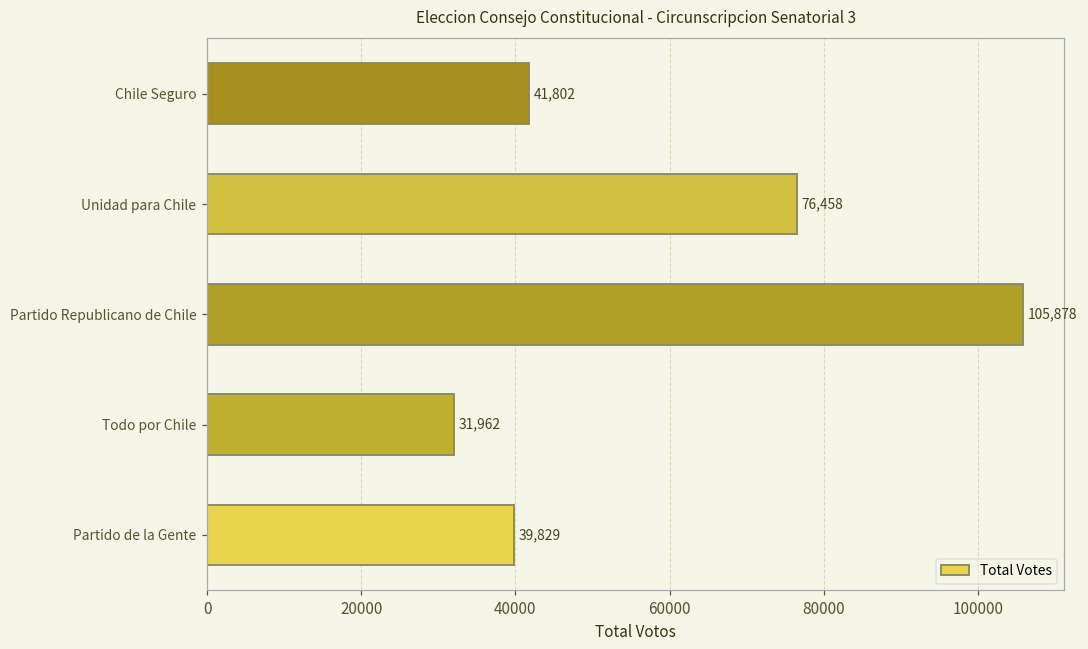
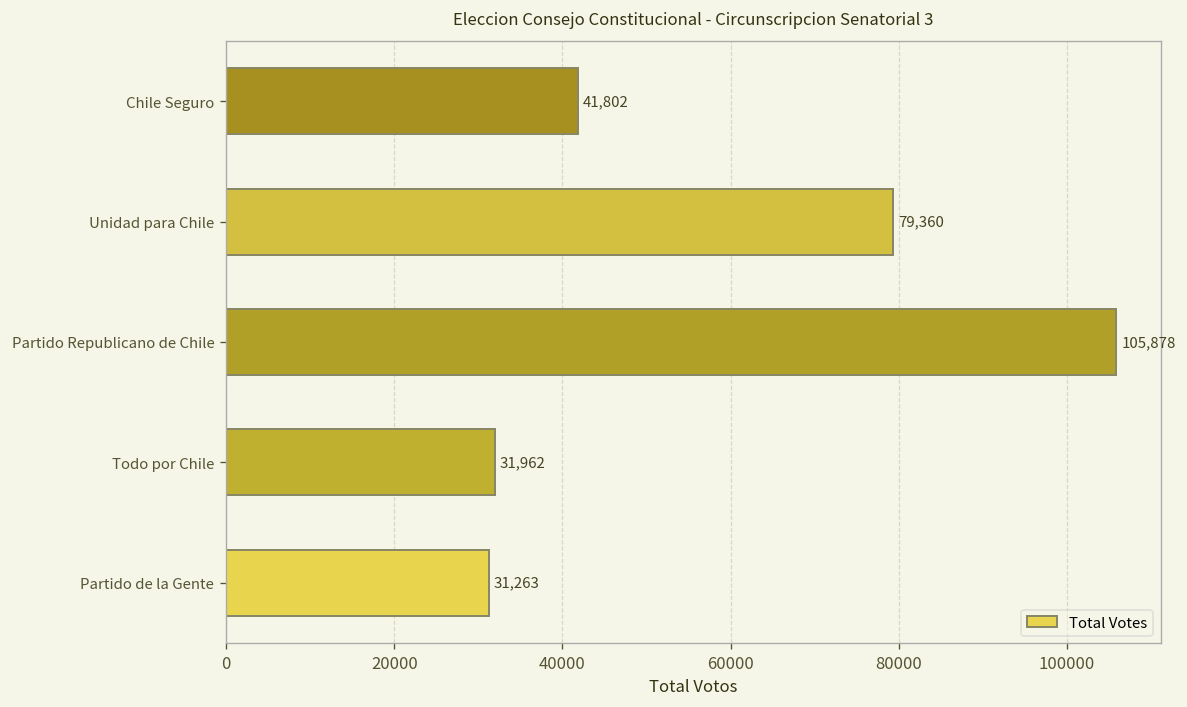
Unidad para Chile: 76,458 -> 79,360
Partido de la Gente: 39,829 -> 31,263
